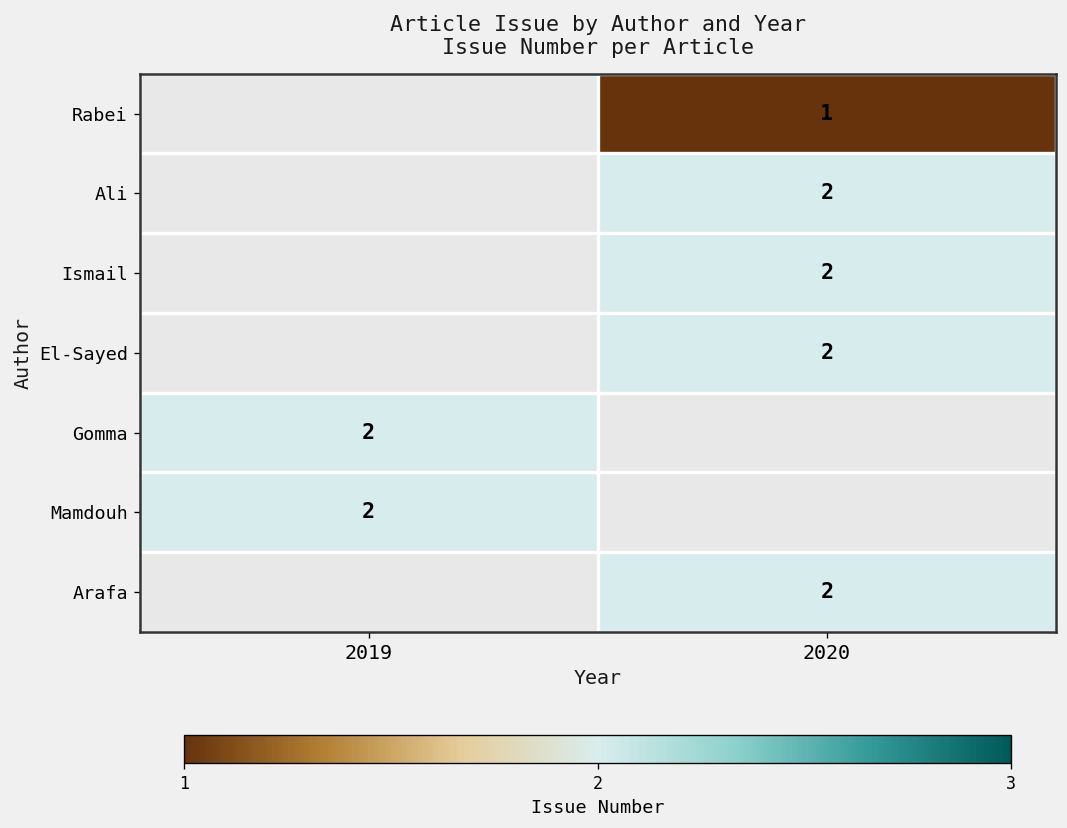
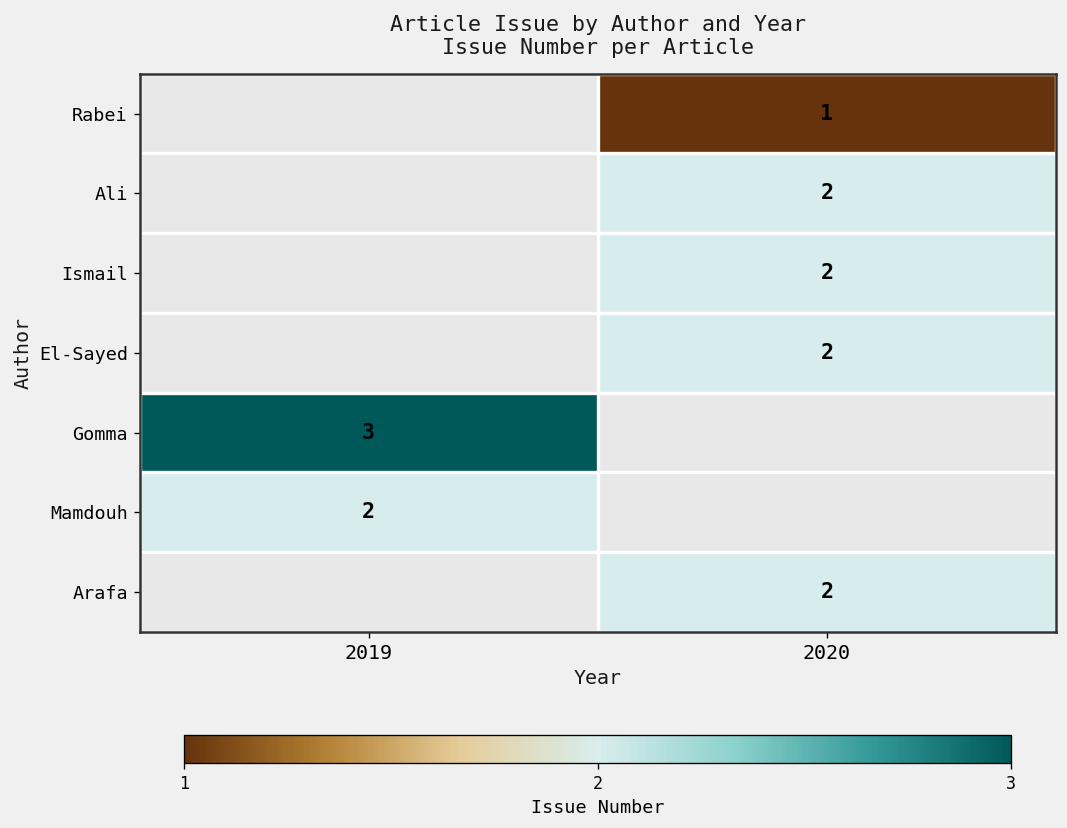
Gomma, 2019: 2 -> 3
